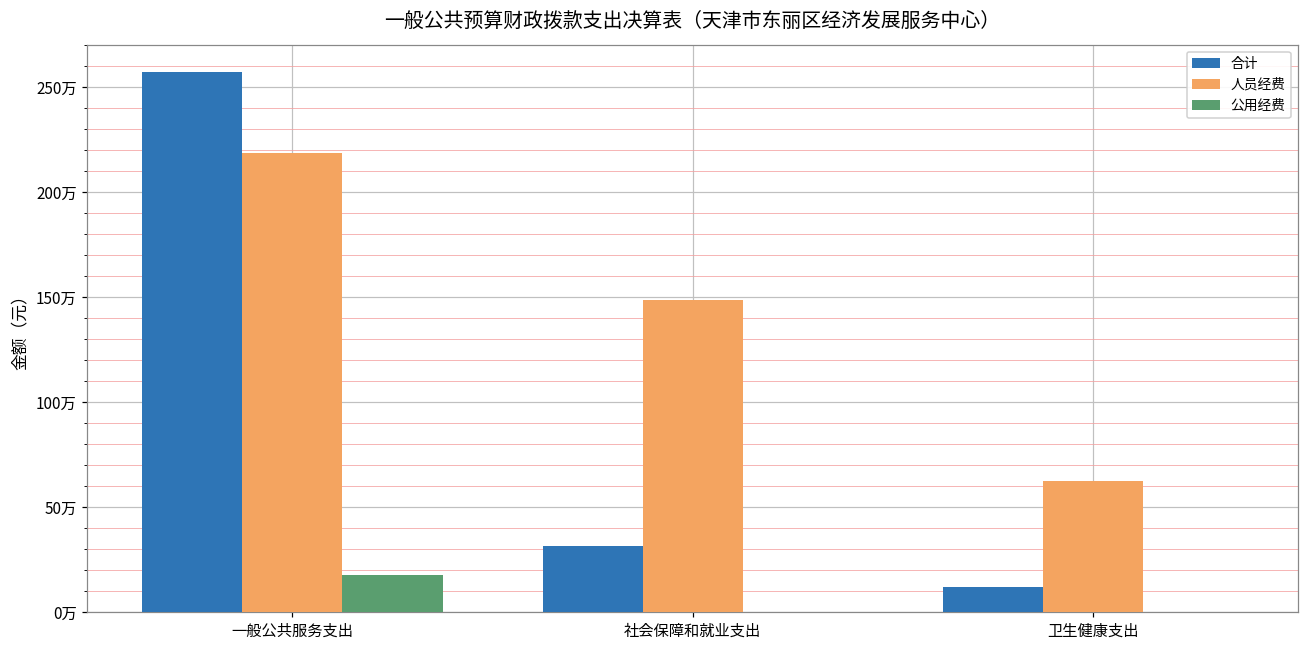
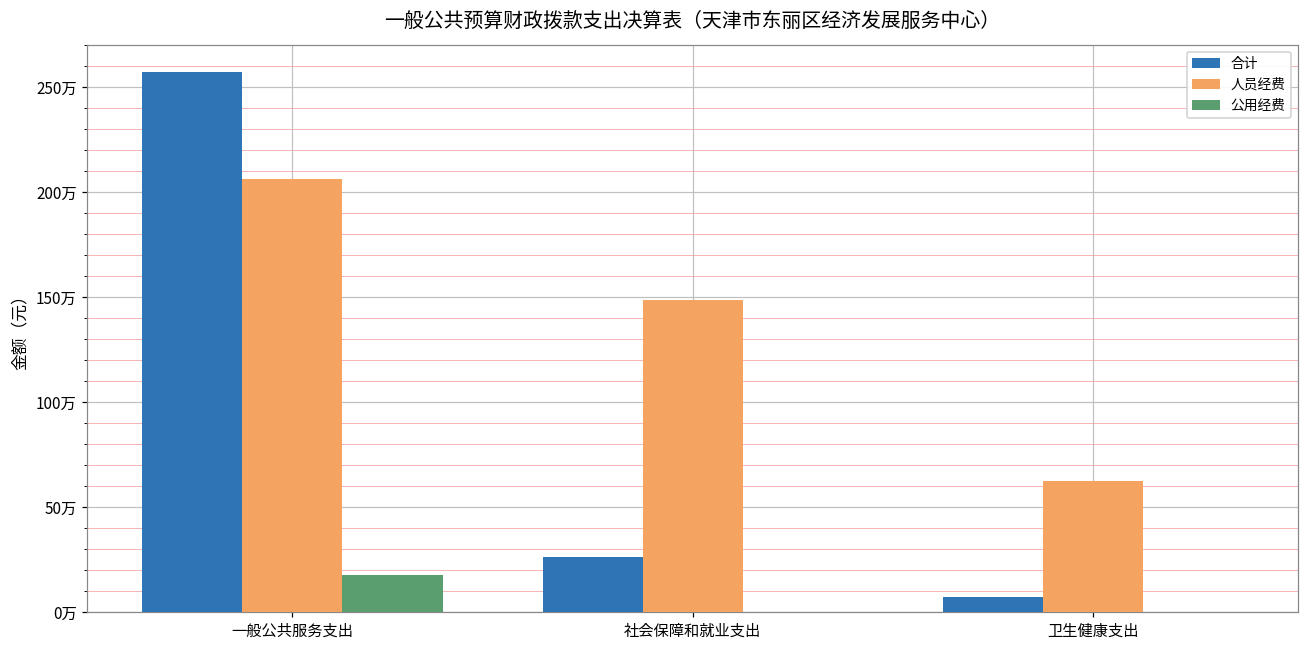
人员经费, 一般公共服务支出: 219万 -> 206万
合计, 社会保障和就业支出: 31万 -> 26万
合计, 卫生健康支出: 12万 -> 7万
